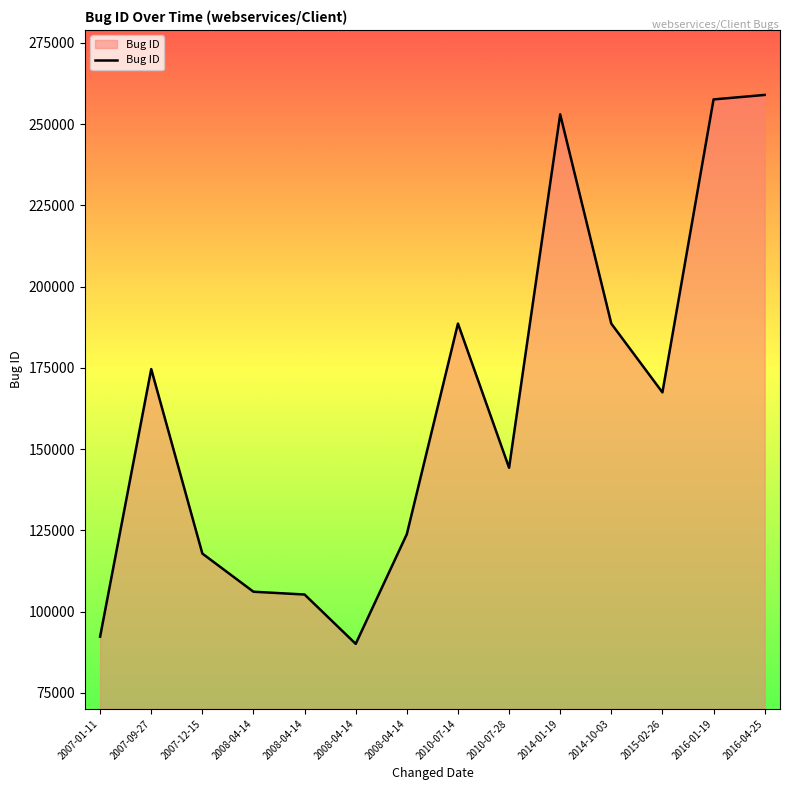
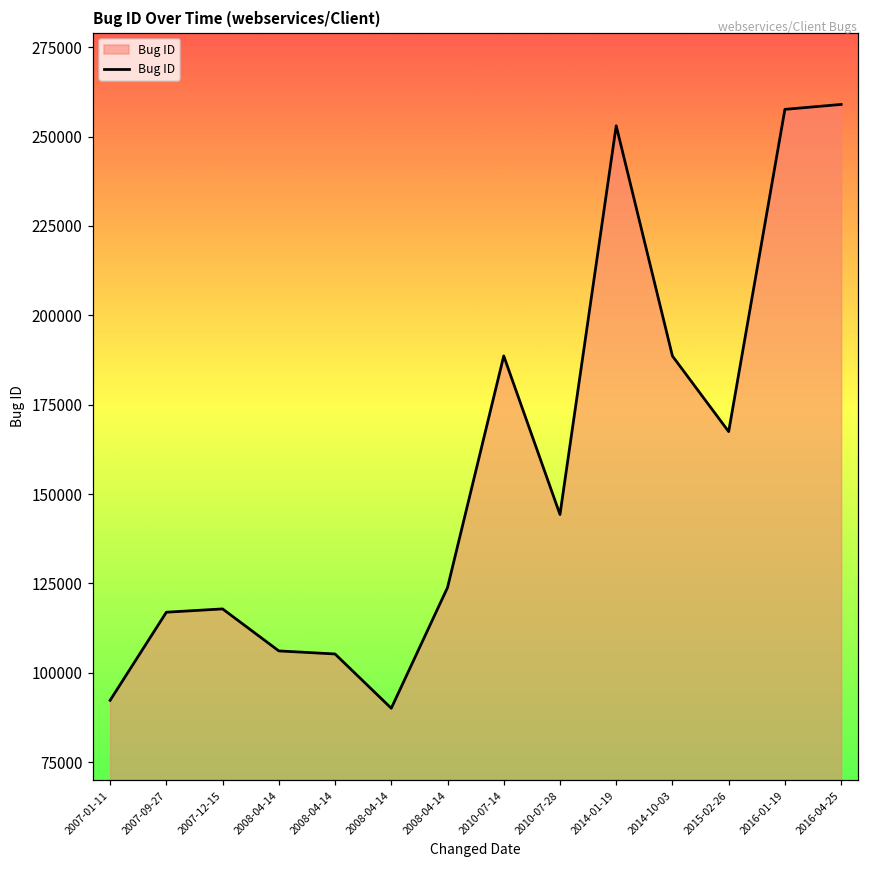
2007-09-27: 175000 -> 117000
